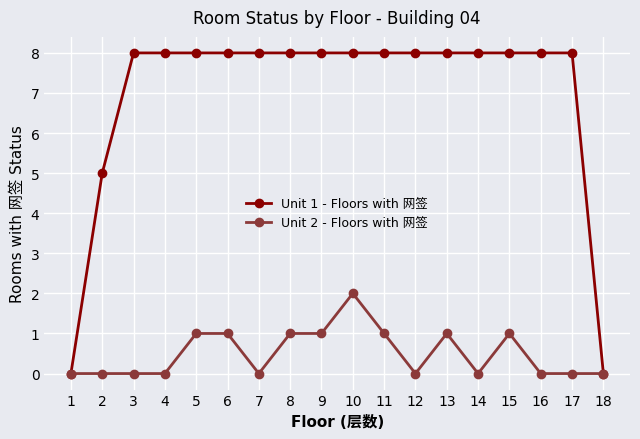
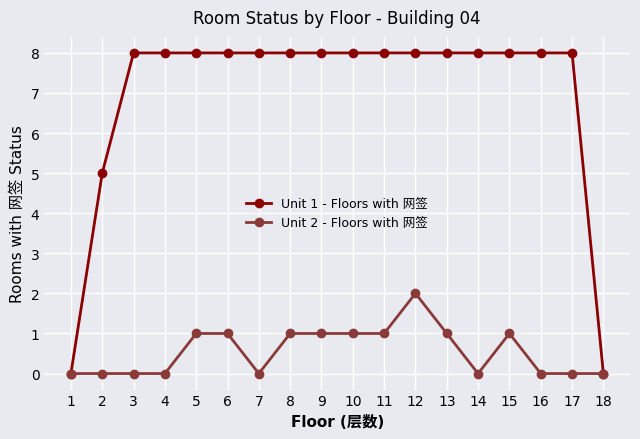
Unit 2 - Floors with 网签, 10: 2 -> 1
Unit 2 - Floors with 网签, 12: 0 -> 2
